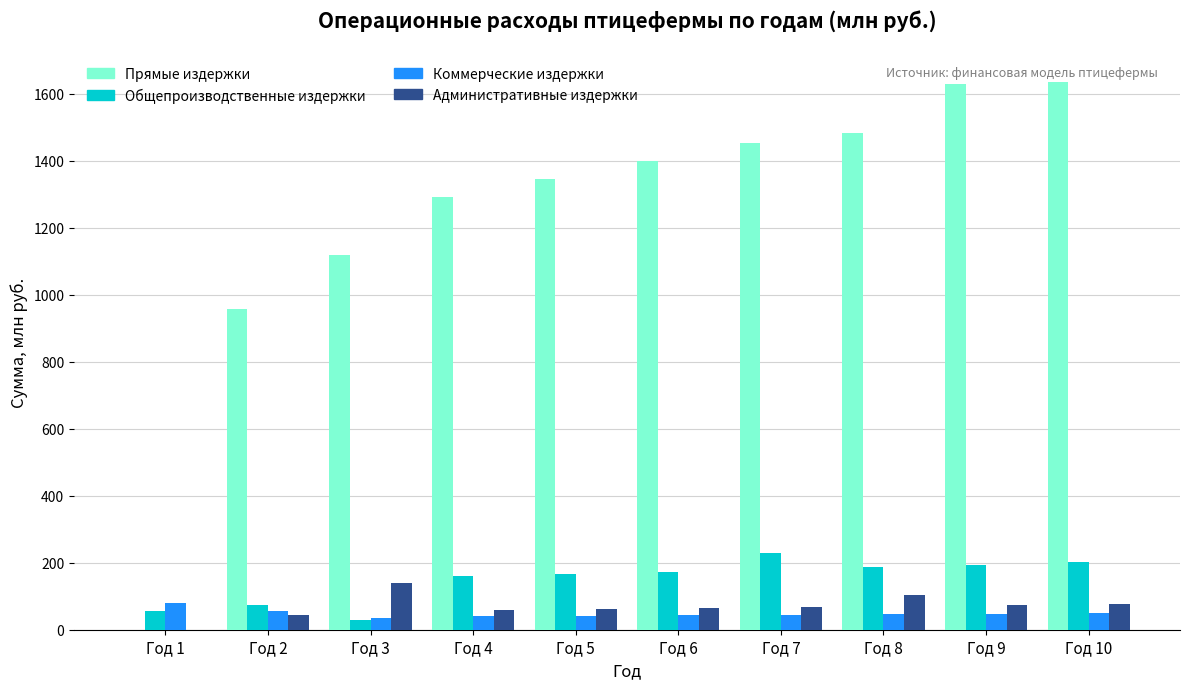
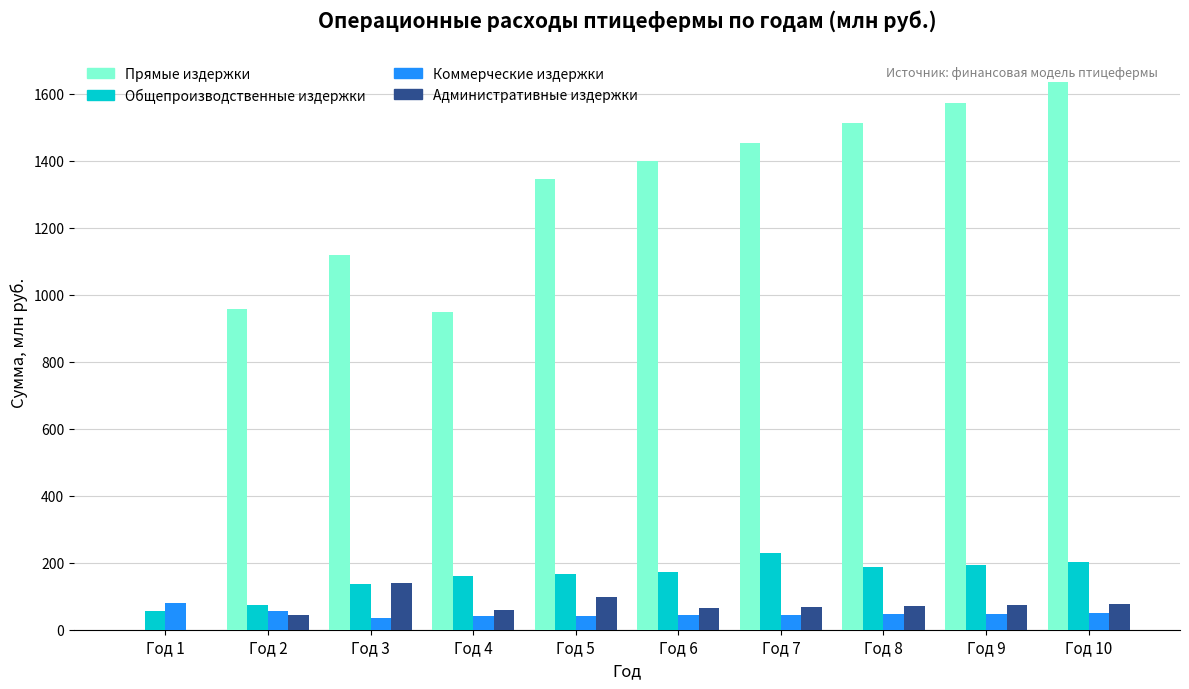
Общепроизводственные издержки, Год 3: 30 -> 140
Прямые издержки, Год 4: 1290 -> 950
Административные издержки, Год 5: 60 -> 100
Прямые издержки, Год 8: 1480 -> 1510
Административные издержки, Год 8: 100 -> 70
Прямые издержки, Год 9: 1630 -> 1570
